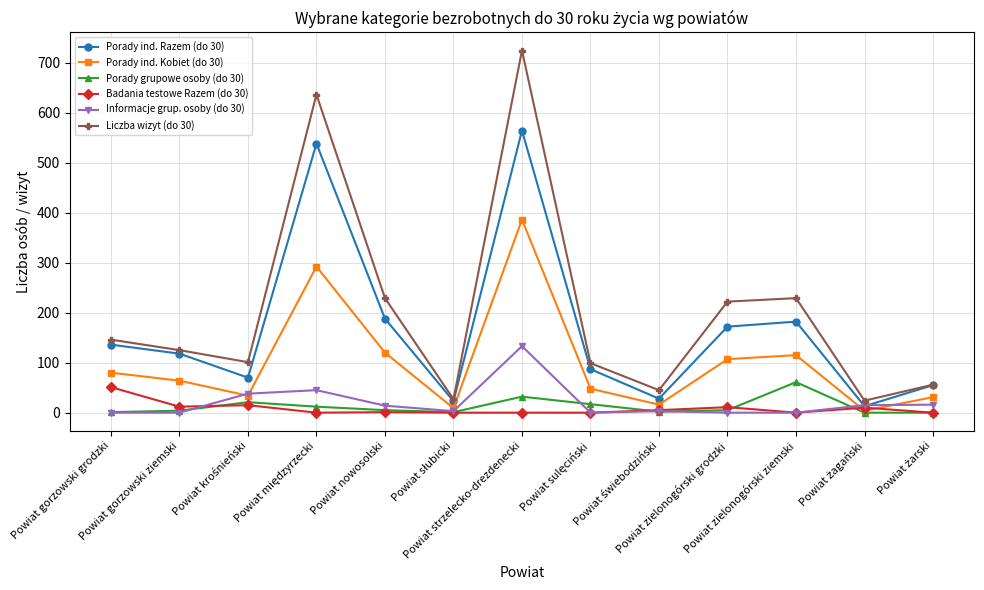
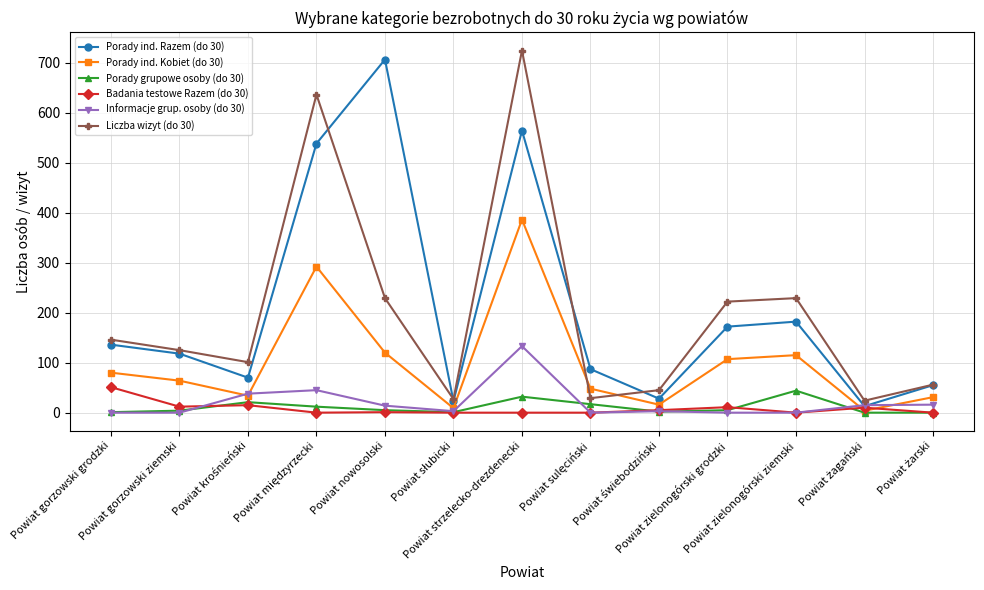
Porady ind. Razem (do 30), Powiat nowosolski: 190 -> 710
Liczba wizyt (do 30), Powiat sulęciński: 100 -> 30
Porady grupowe osoby (do 30), Powiat zielonogórski ziemski: 60 -> 40
